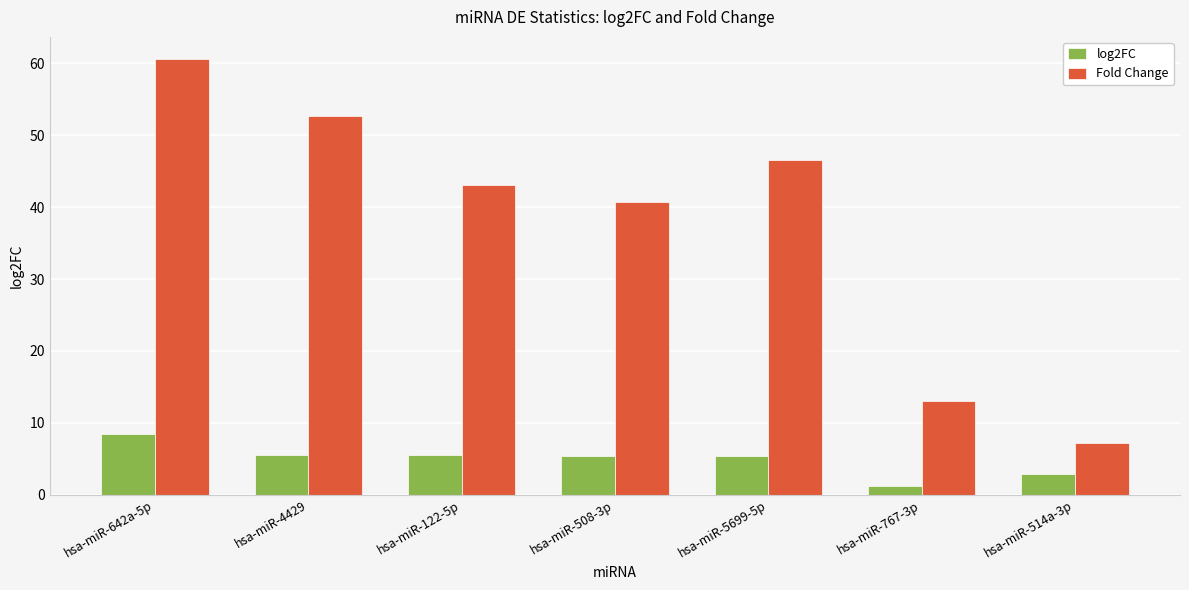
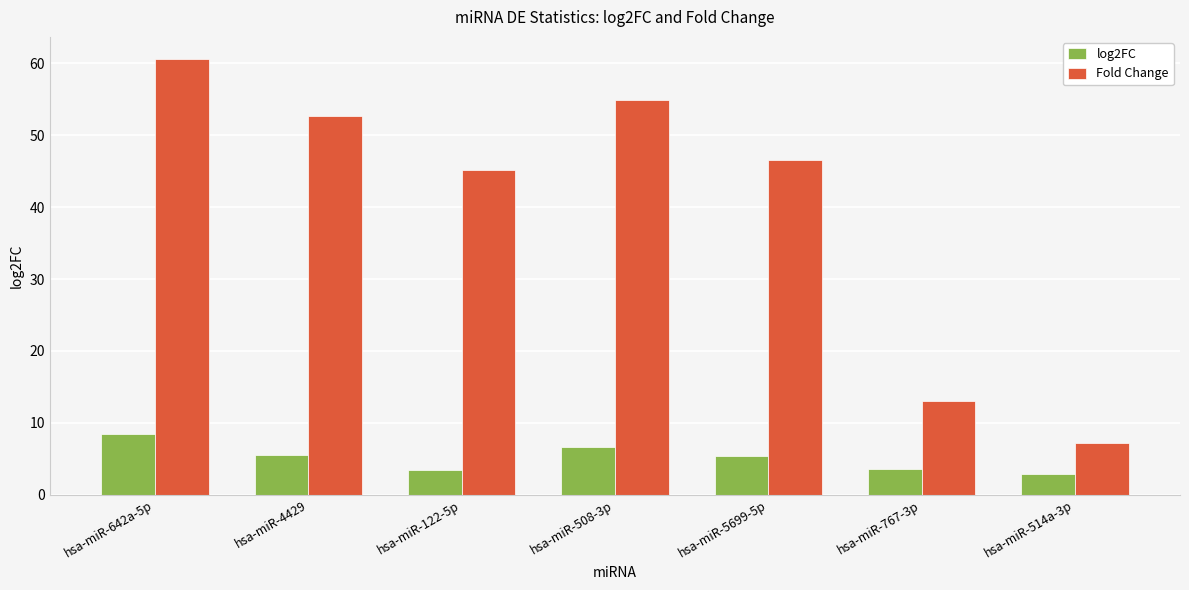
log2FC, hsa-miR-122-5p: 5 -> 4
Fold Change, hsa-miR-122-5p: 43 -> 45
log2FC, hsa-miR-508-3p: 5 -> 7
Fold Change, hsa-miR-508-3p: 41 -> 55
log2FC, hsa-miR-767-3p: 1 -> 4
